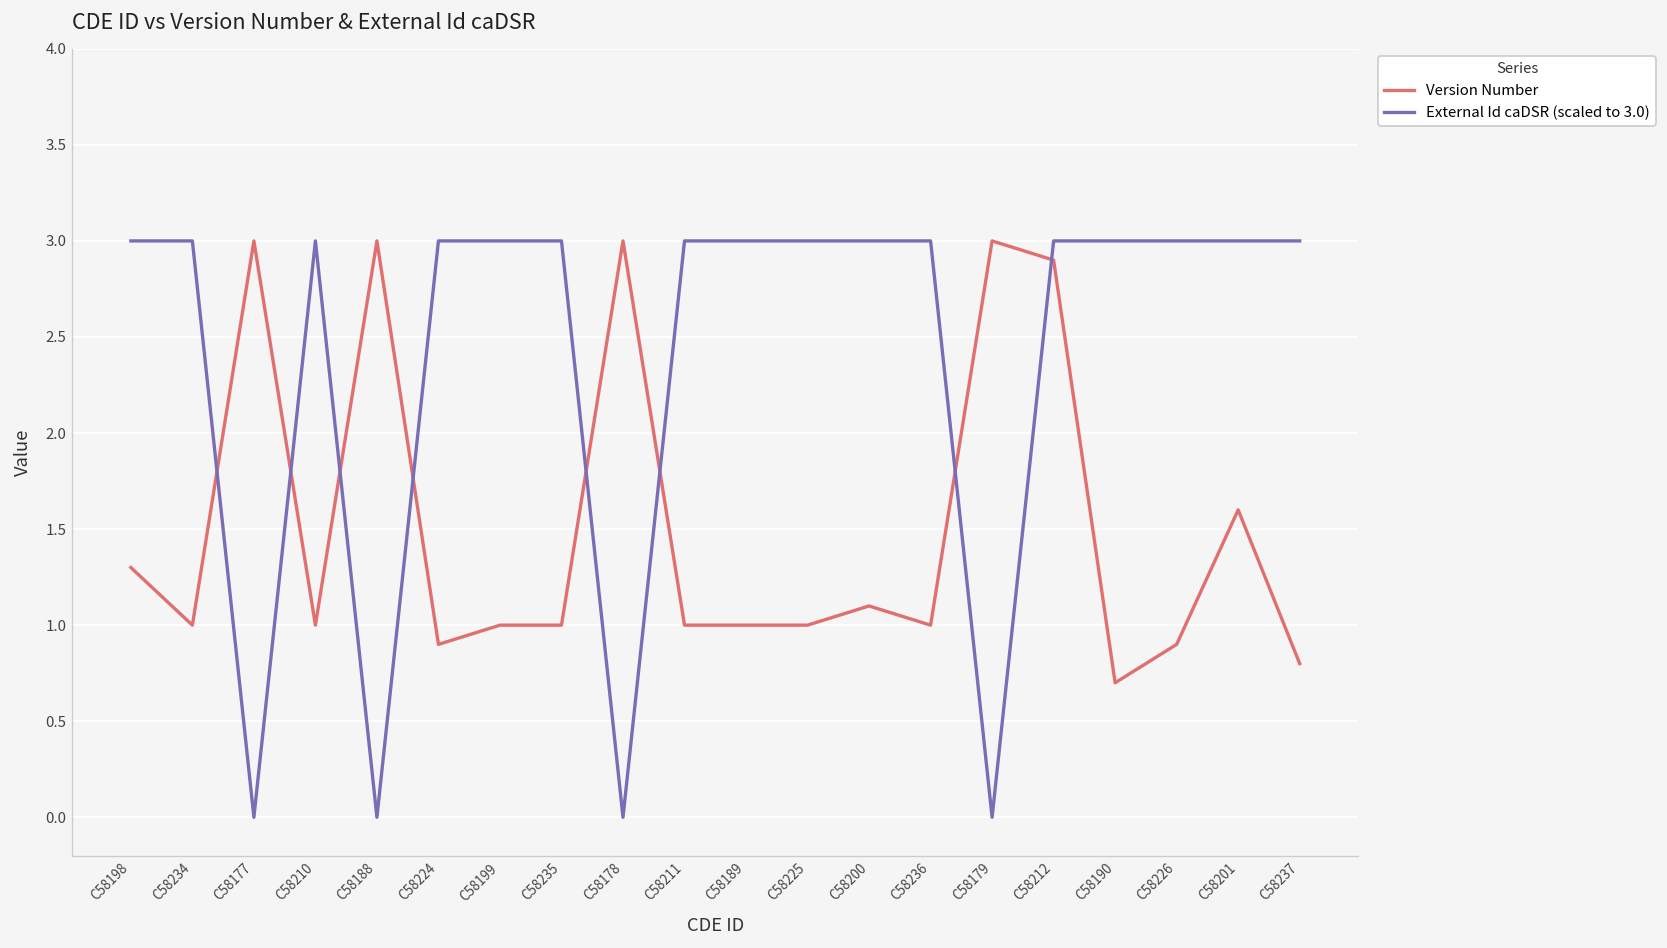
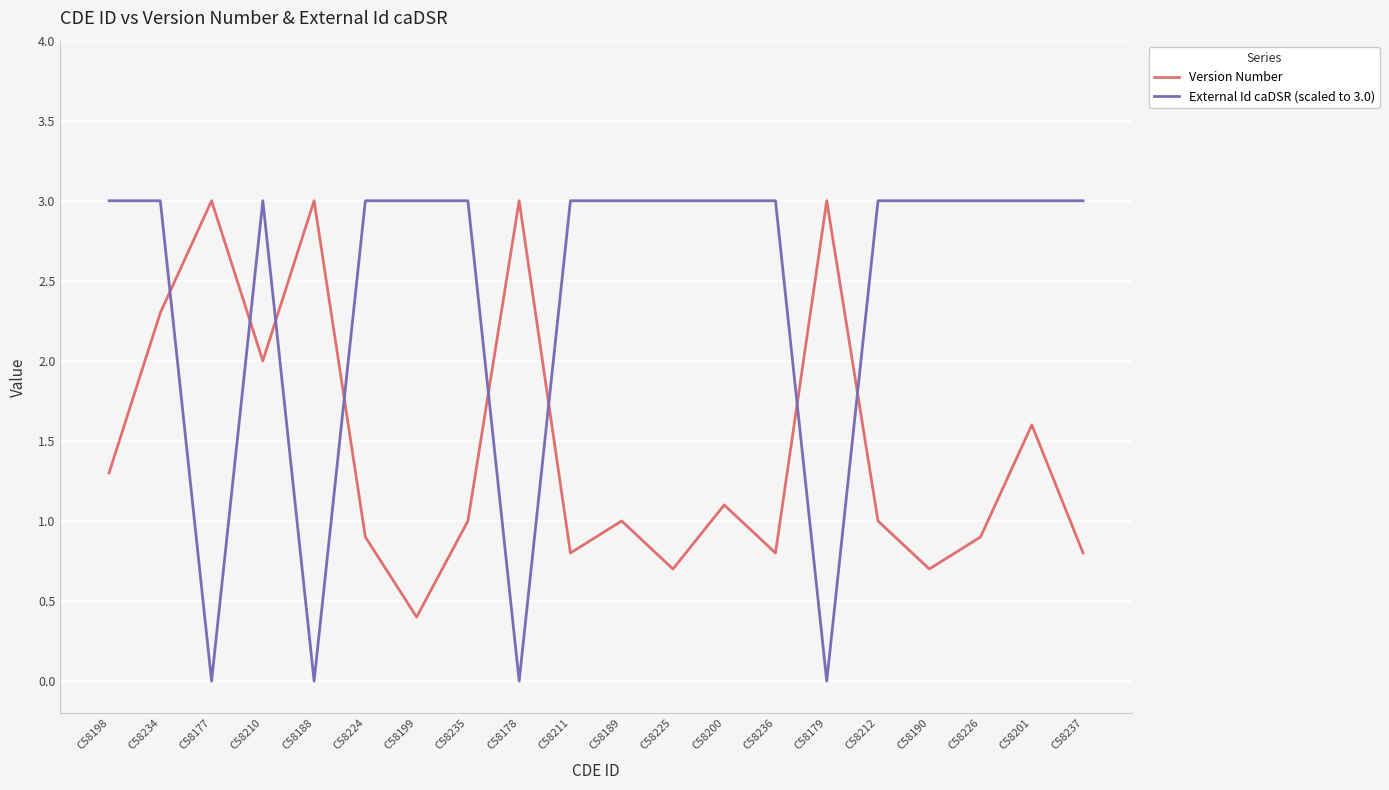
Version Number, C58234: 1.0 -> 2.3
Version Number, C58210: 1 -> 2
Version Number, C58199: 1.0 -> 0.4
Version Number, C58211: 1.0 -> 0.8
Version Number, C58225: 1.0 -> 0.7
Version Number, C58236: 1.0 -> 0.8
Version Number, C58212: 2.9 -> 1.0
